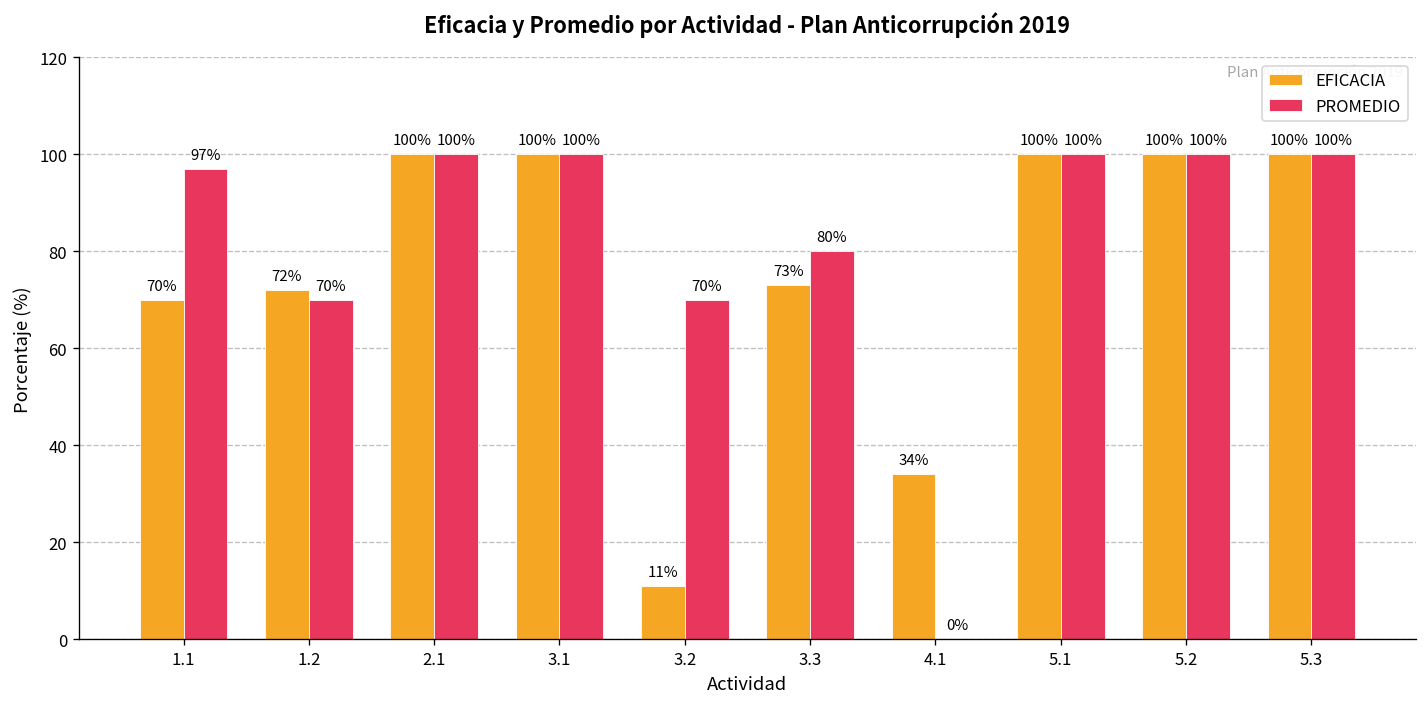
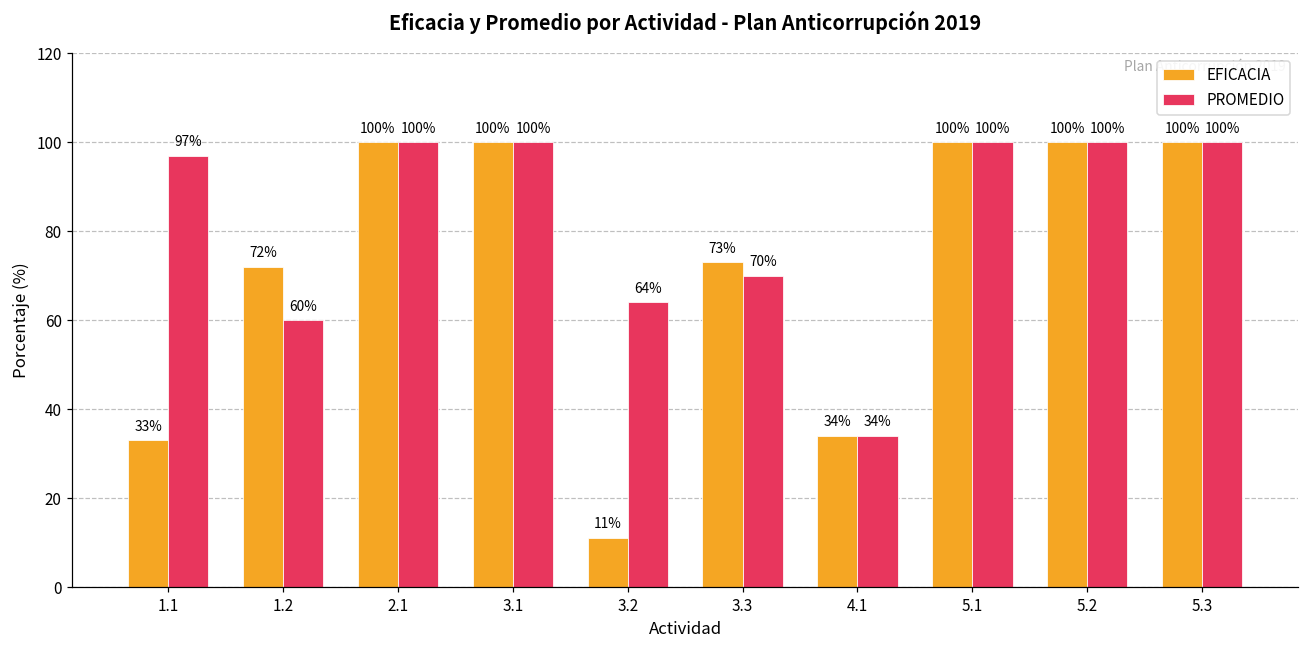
EFICACIA, 1.1: 70% -> 33%
PROMEDIO, 1.2: 70% -> 60%
PROMEDIO, 3.2: 70% -> 64%
PROMEDIO, 3.3: 80% -> 70%
PROMEDIO, 4.1: 0% -> 34%
